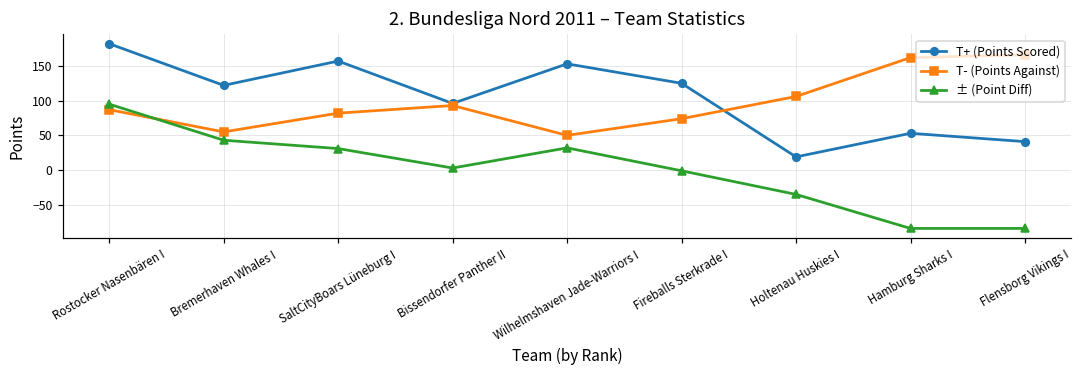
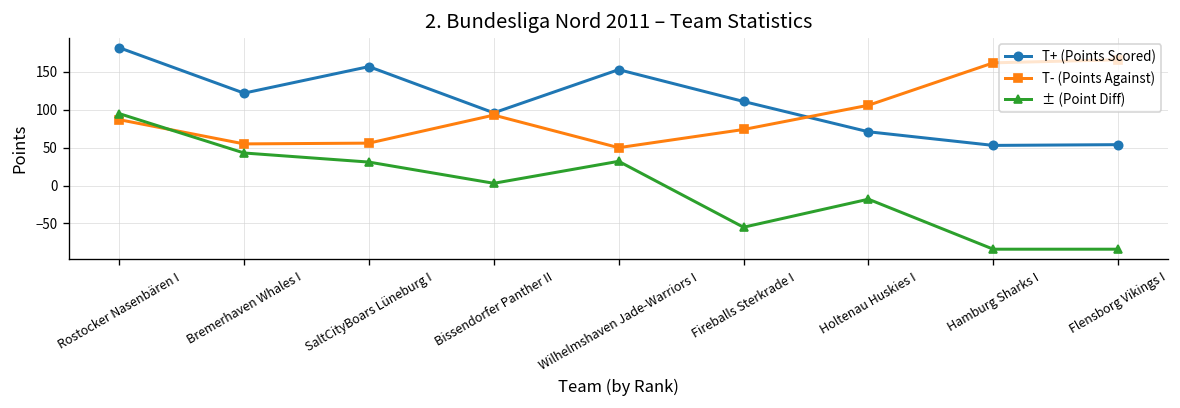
T- (Points Against), SaltCityBoars Lüneburg I: 80 -> 60
T+ (Points Scored), Fireballs Sterkrade I: 130 -> 110
± (Point Diff), Fireballs Sterkrade I: 0 -> -60
T+ (Points Scored), Holtenau Huskies I: 20 -> 70
± (Point Diff), Holtenau Huskies I: -40 -> -20
T+ (Points Scored), Flensborg Vikings I: 40 -> 50
